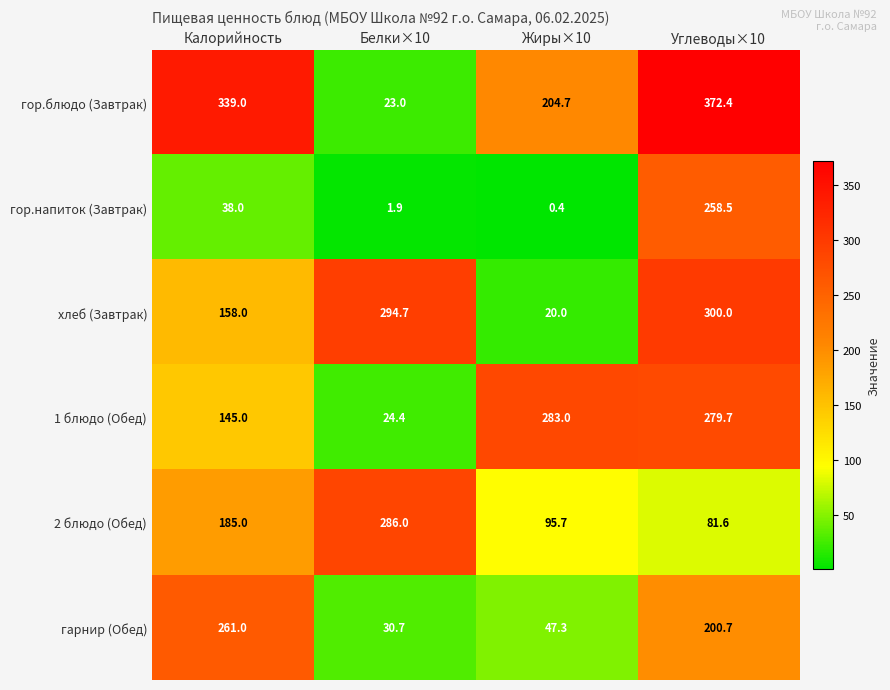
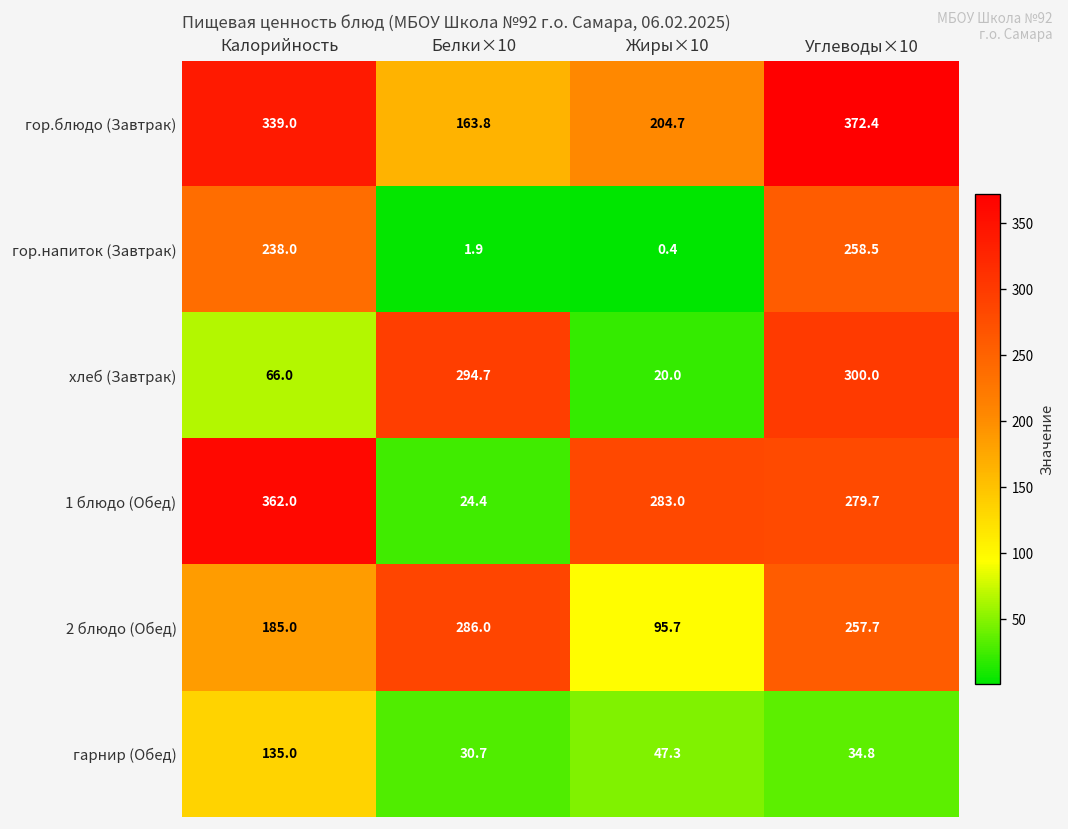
гор.блюдо (Завтрак), Белки×10: 23.0 -> 163.8
гор.напиток (Завтрак), Калорийность: 38.0 -> 238.0
хлеб (Завтрак), Калорийность: 158.0 -> 66.0
1 блюдо (Обед), Калорийность: 145.0 -> 362.0
2 блюдо (Обед), Углеводы×10: 81.6 -> 257.7
гарнир (Обед), Калорийность: 261.0 -> 135.0
гарнир (Обед), Углеводы×10: 200.7 -> 34.8
